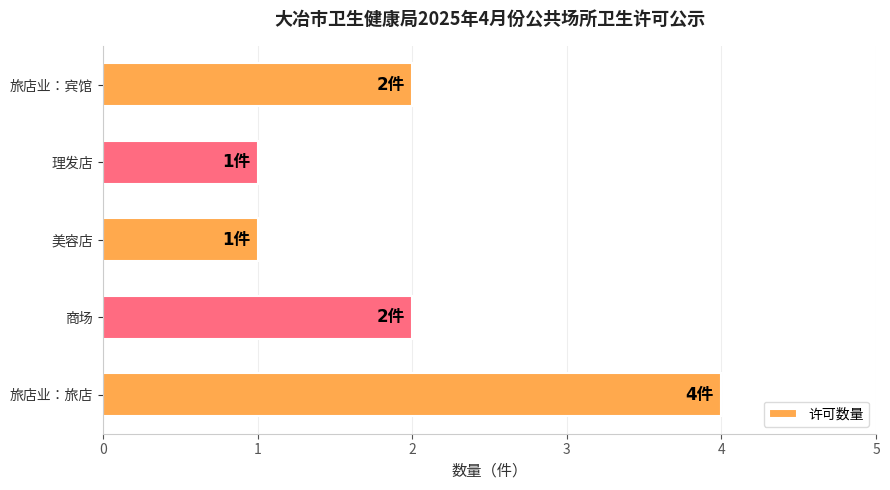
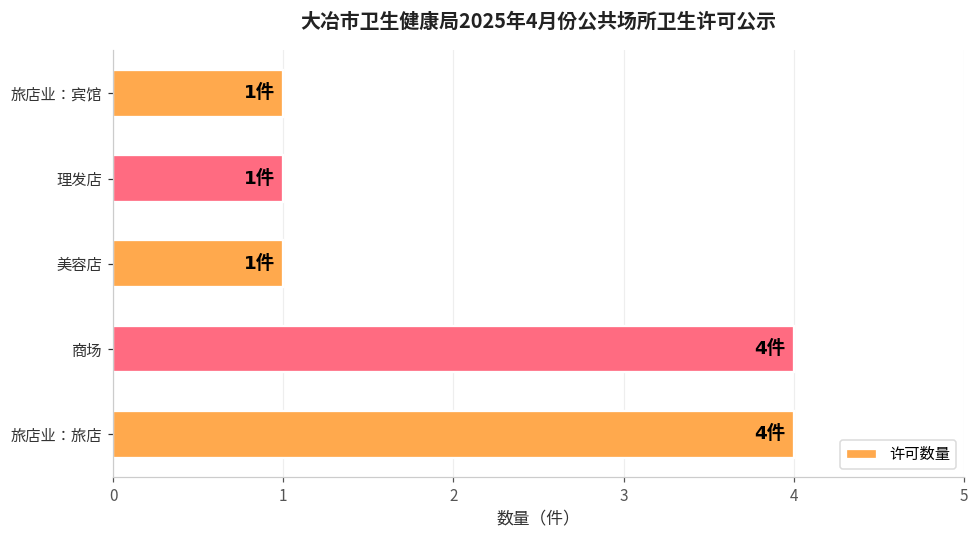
旅店业：宾馆: 2件 -> 1件
商场: 2件 -> 4件
